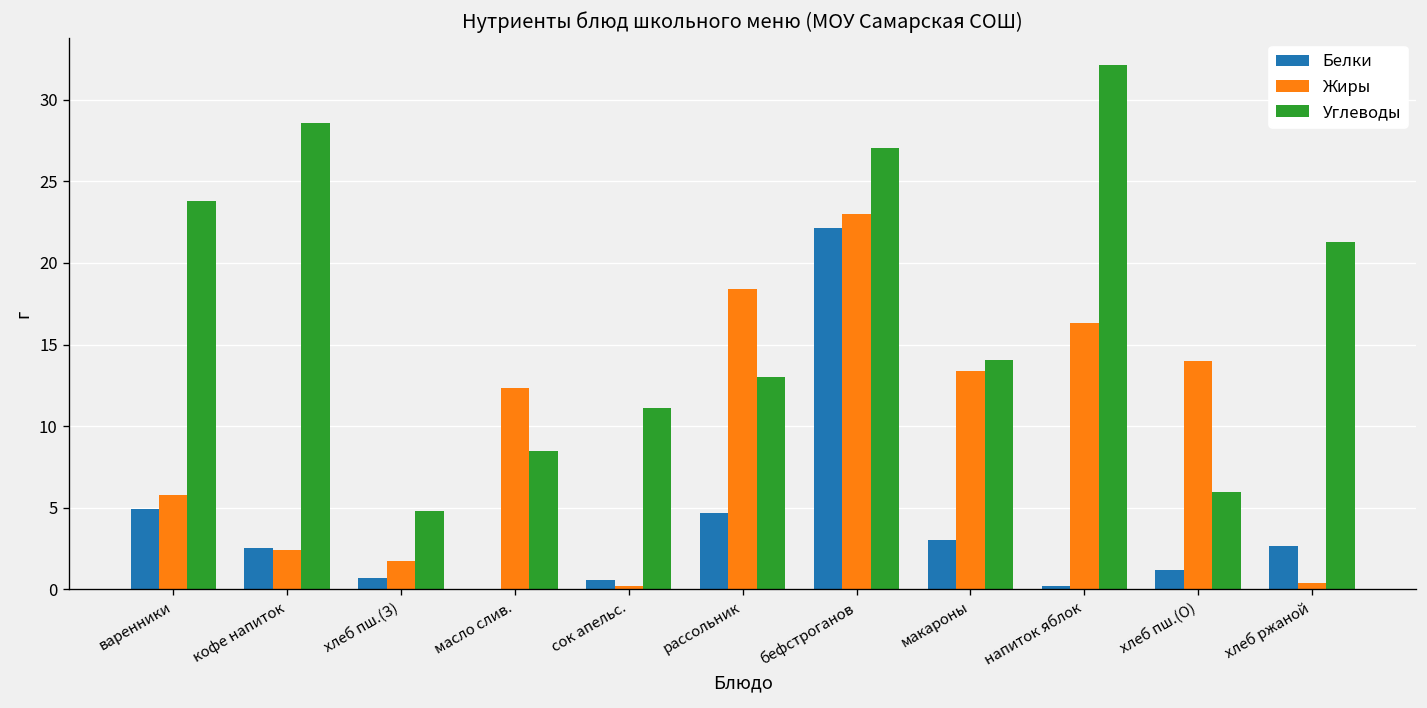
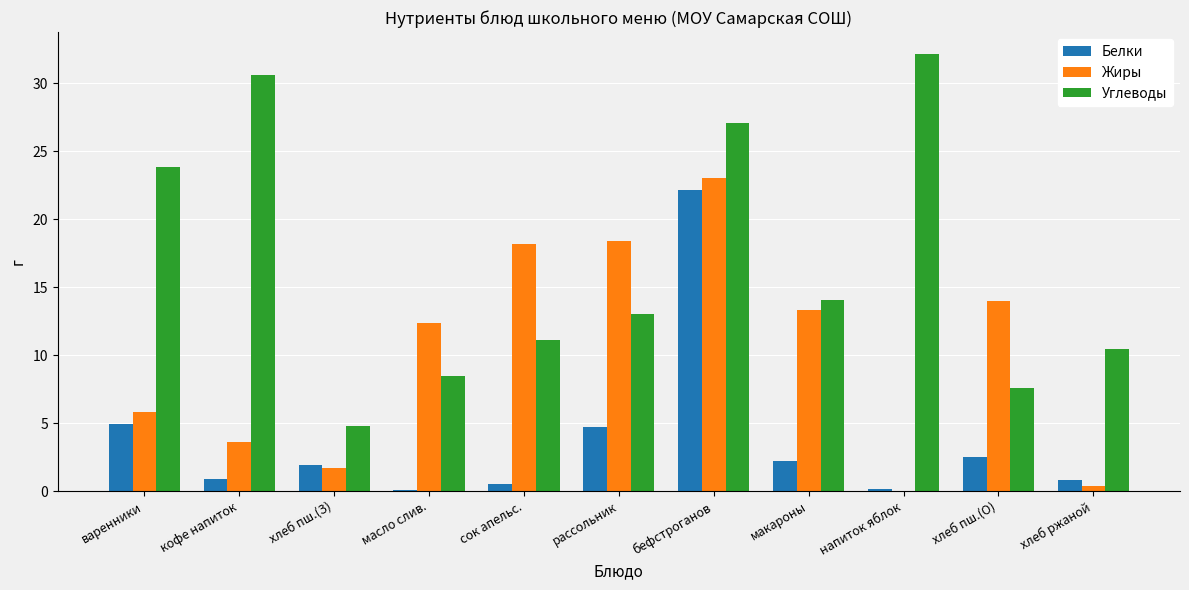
Белки, кофе напиток: 2.5 -> 0.9
Жиры, кофе напиток: 2.4 -> 3.6
Углеводы, кофе напиток: 28.6 -> 30.6
Белки, хлеб пш.(З): 0.7 -> 1.9
Жиры, сок апельс.: 0.2 -> 18.2
Белки, макароны: 3.0 -> 2.2
Жиры, напиток яблок: 16.3 -> 0.0
Белки, хлеб пш.(О): 1.2 -> 2.5
Углеводы, хлеб пш.(О): 6.0 -> 7.6
Белки, хлеб ржаной: 2.7 -> 0.8
Углеводы, хлеб ржаной: 21.3 -> 10.4
